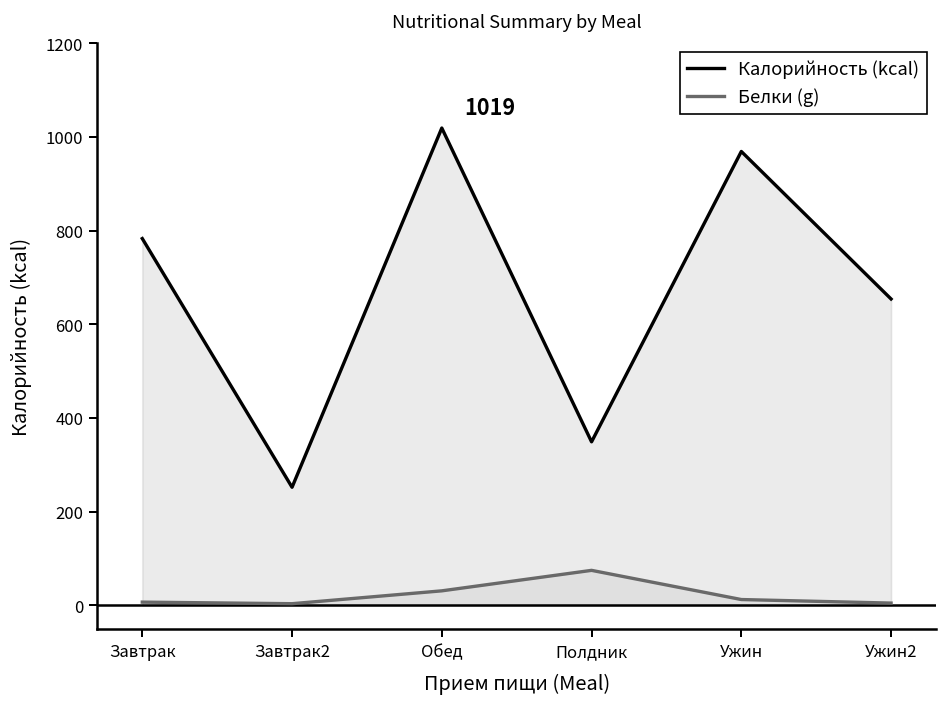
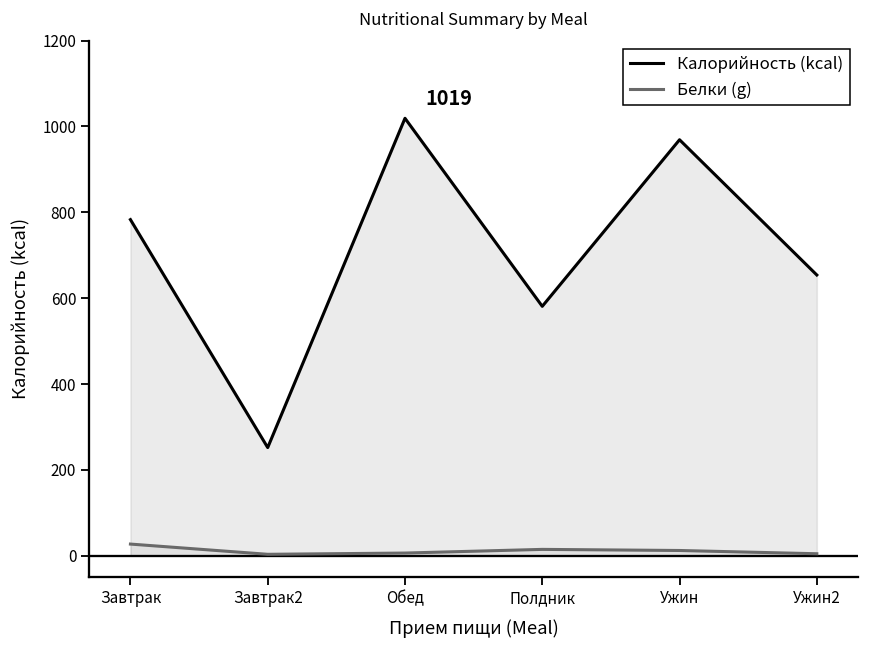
Белки (g), Завтрак: 10 -> 30
Белки (g), Обед: 30 -> 10
Калорийность (kcal), Полдник: 350 -> 580
Белки (g), Полдник: 70 -> 10
